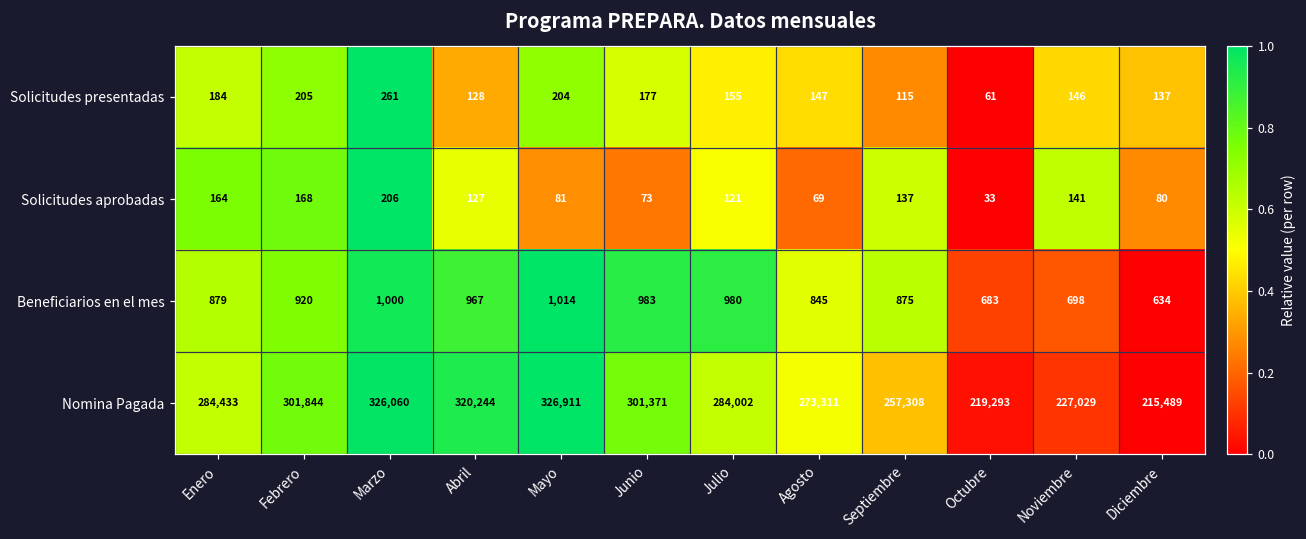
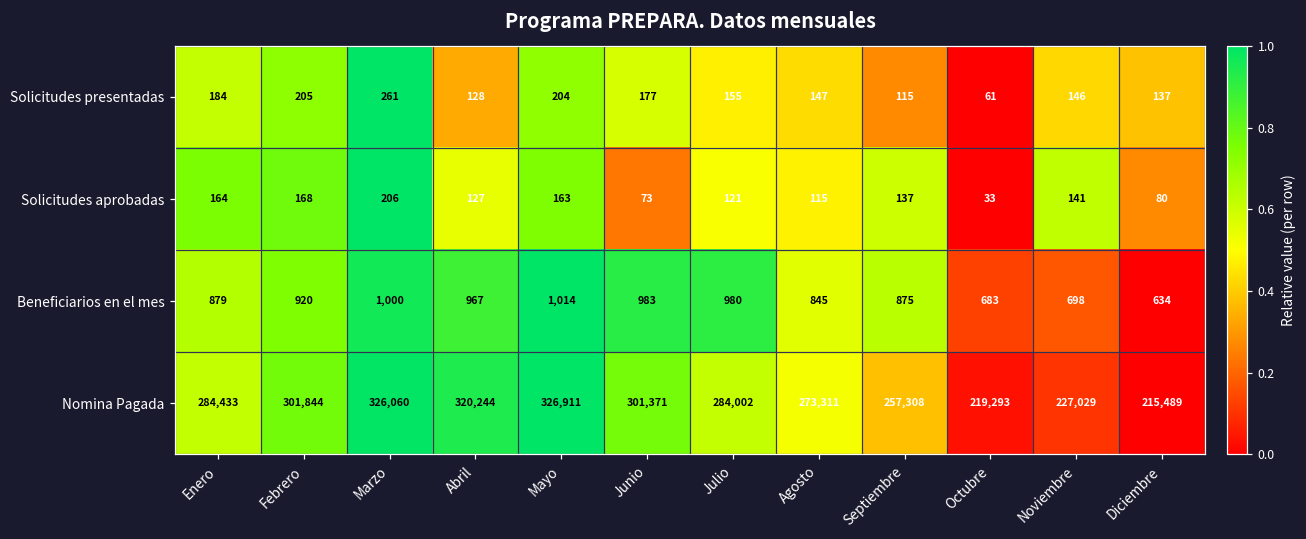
Solicitudes aprobadas, Mayo: 81 -> 163
Solicitudes aprobadas, Agosto: 69 -> 115
